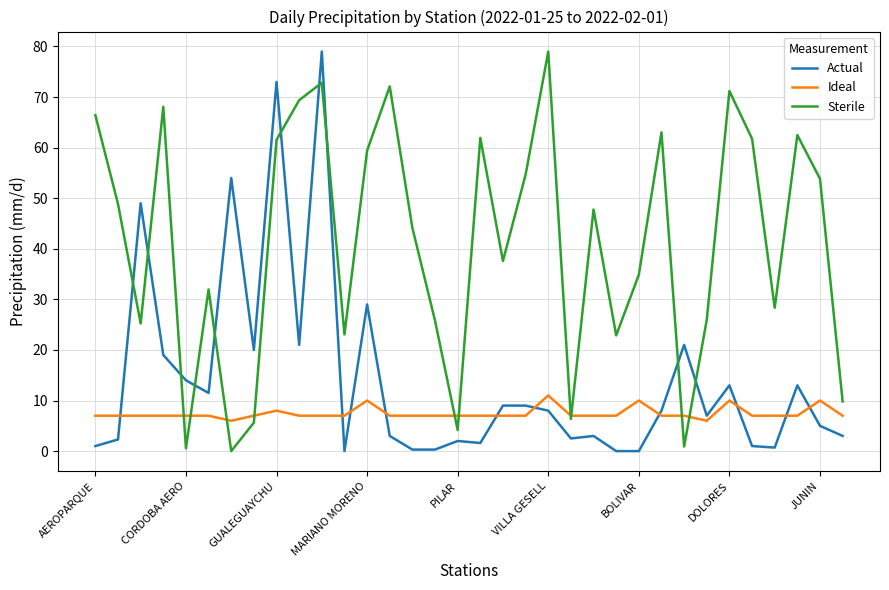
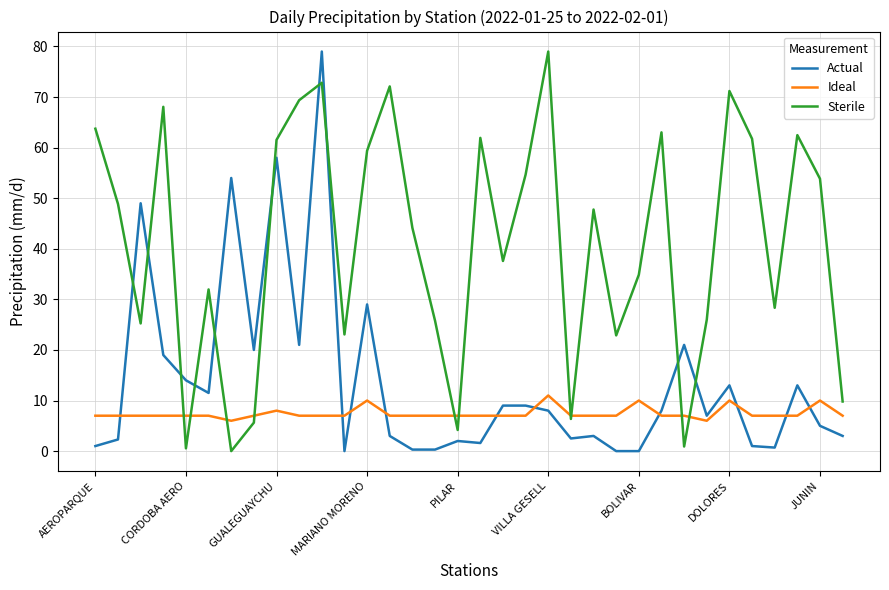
Sterile, AEROPARQUE: 66 -> 64
Actual, GUALEGUAYCHU: 73 -> 58
